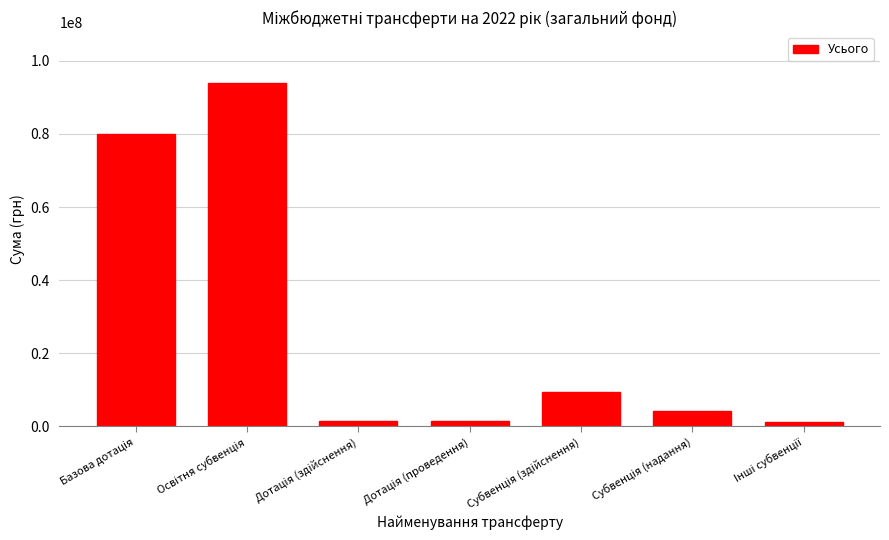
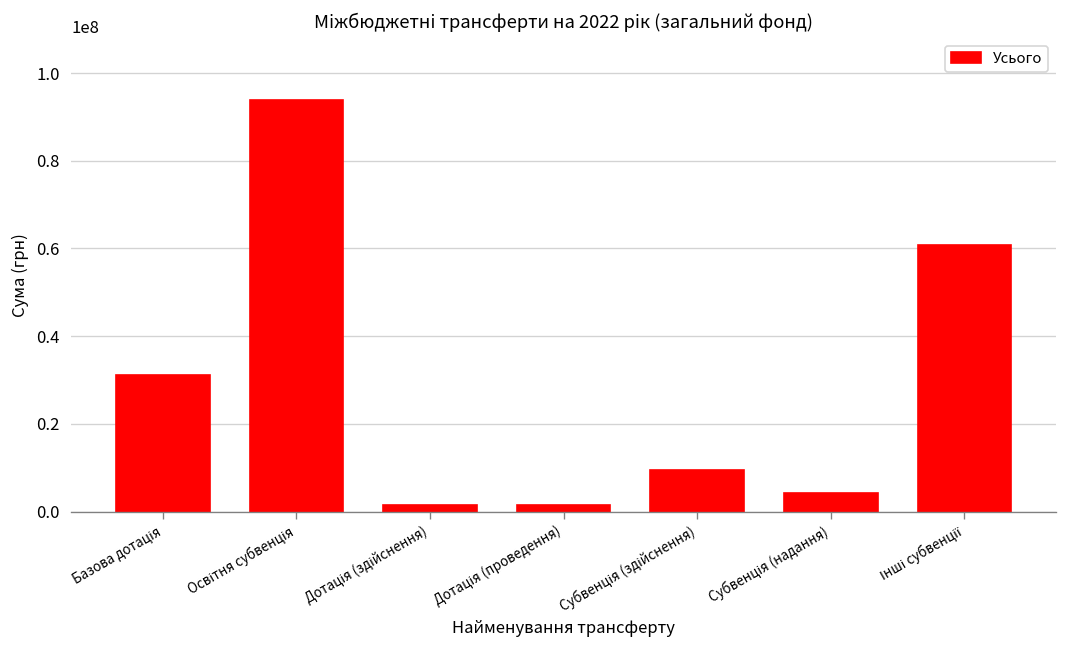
Базова дотація: 80000000 -> 31000000
Інші субвенції: 1000000 -> 61000000
